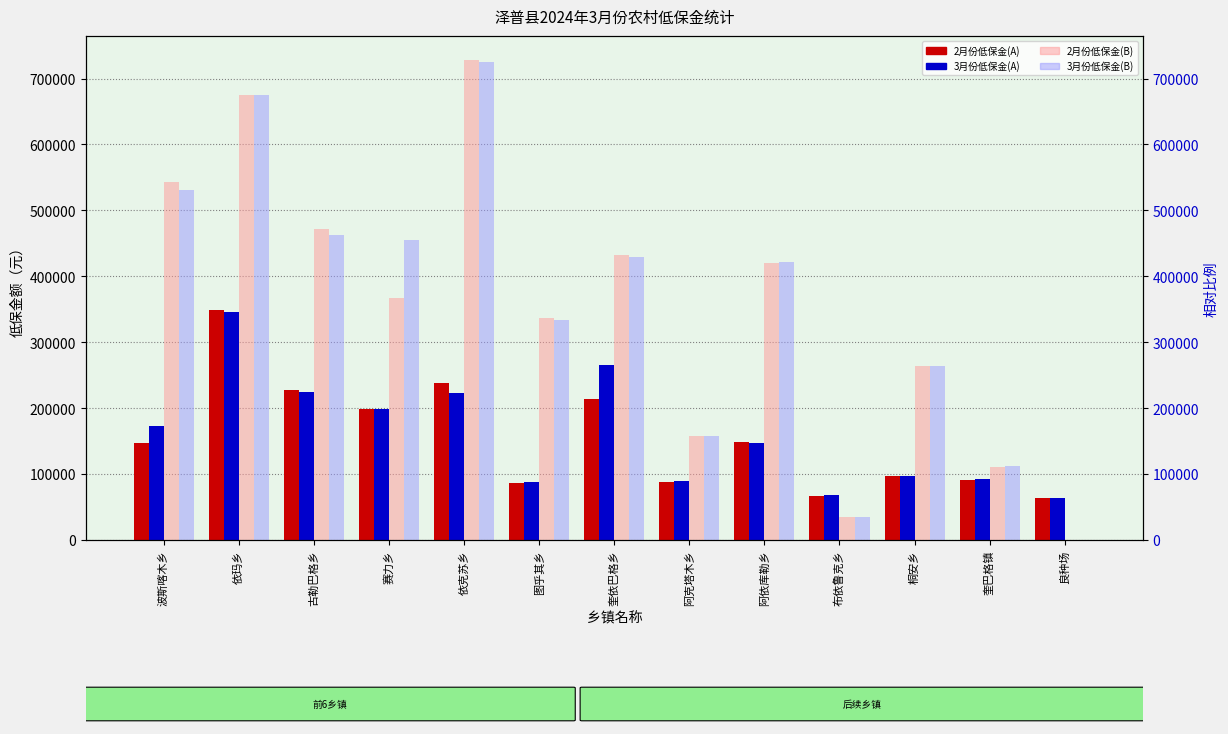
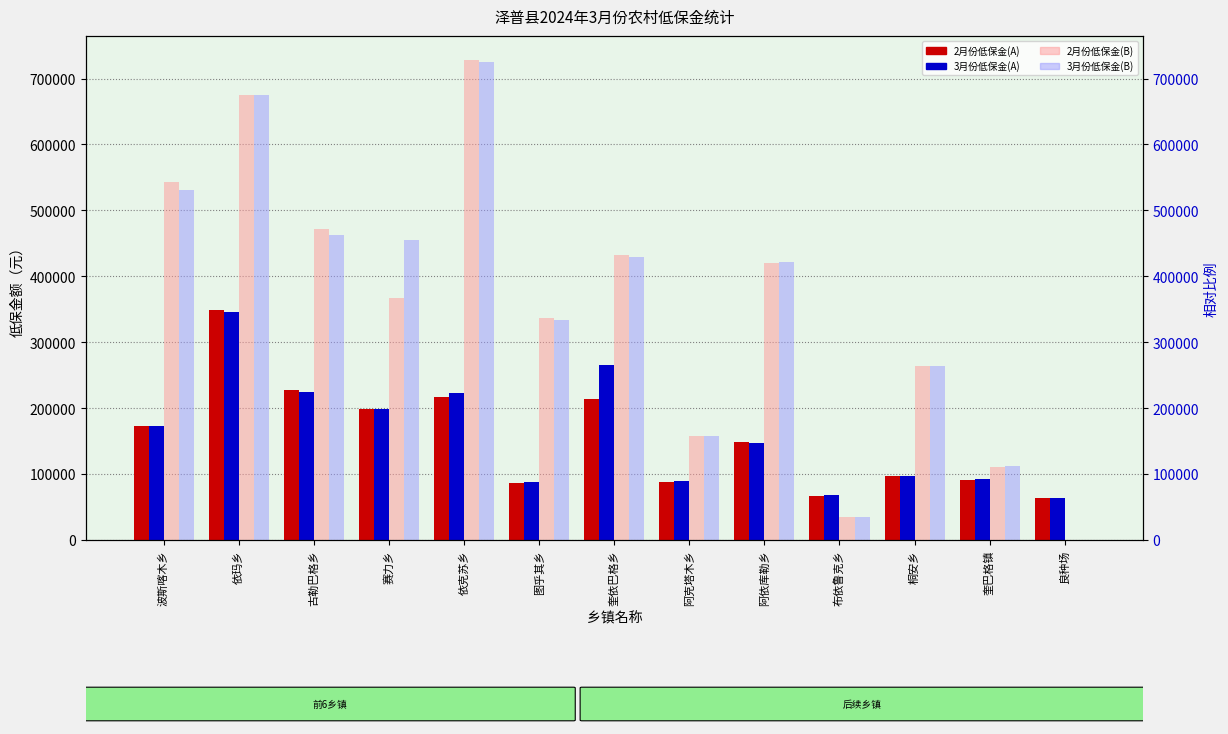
2月份低保金(A), 波斯喀木乡: 150000 -> 170000
2月份低保金(A), 依克苏乡: 240000 -> 220000
